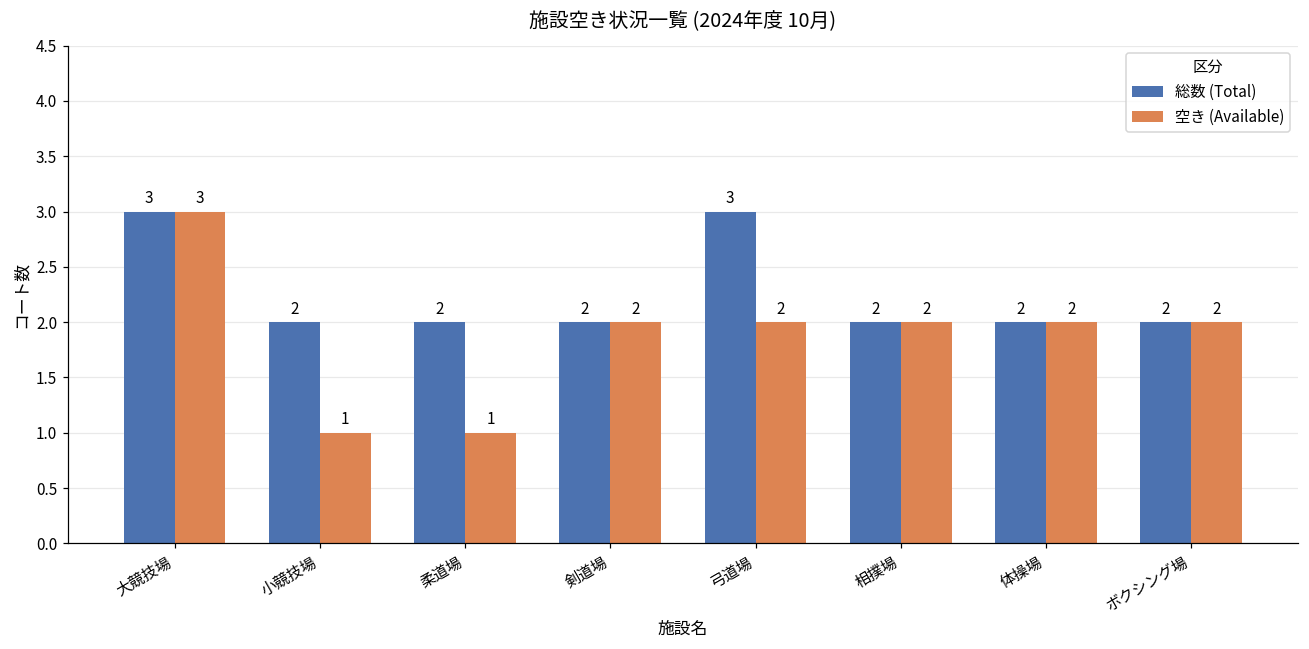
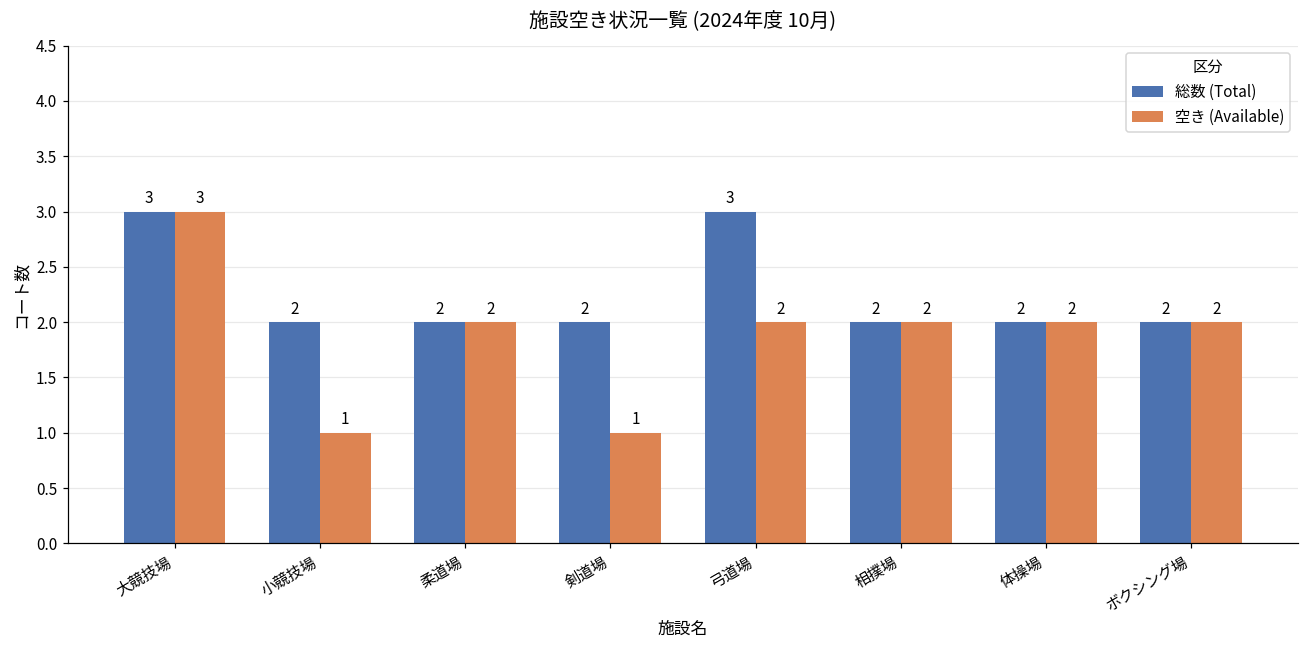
空き (Available), 柔道場: 1 -> 2
空き (Available), 剣道場: 2 -> 1
